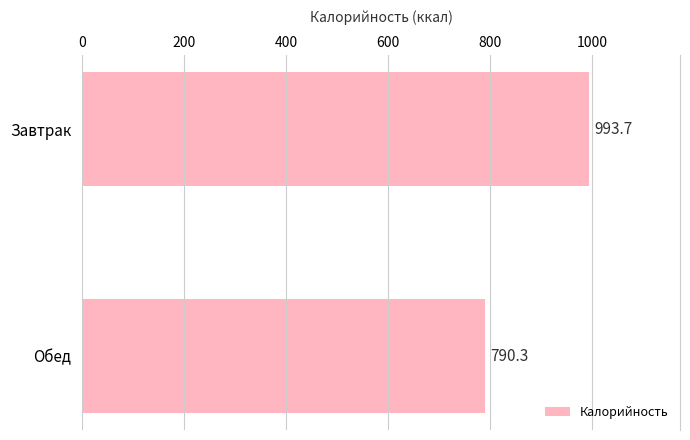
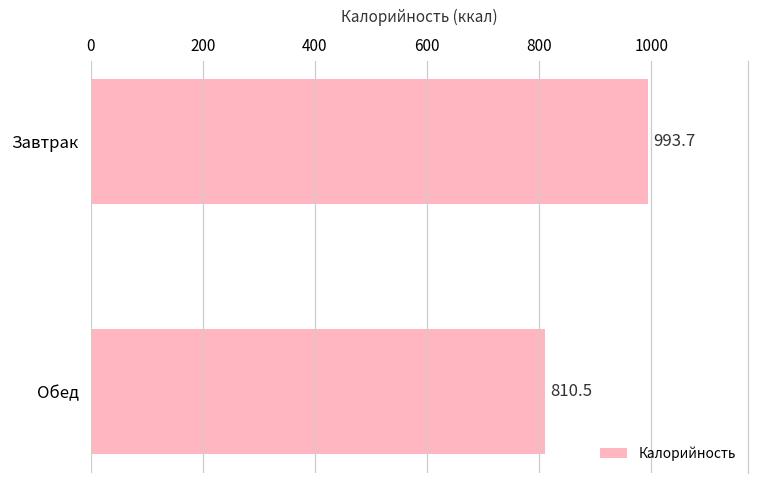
Обед: 790.3 -> 810.5
